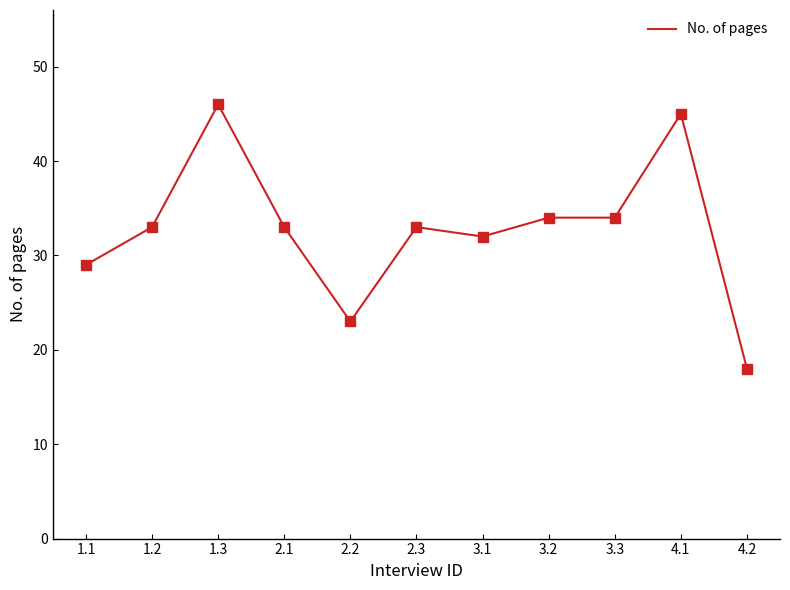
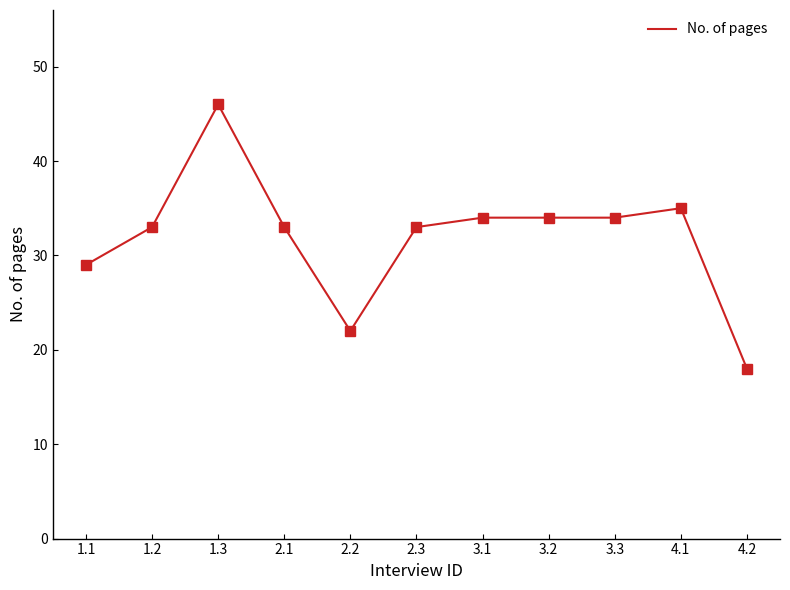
2.2: 23 -> 22
3.1: 32 -> 34
4.1: 45 -> 35
